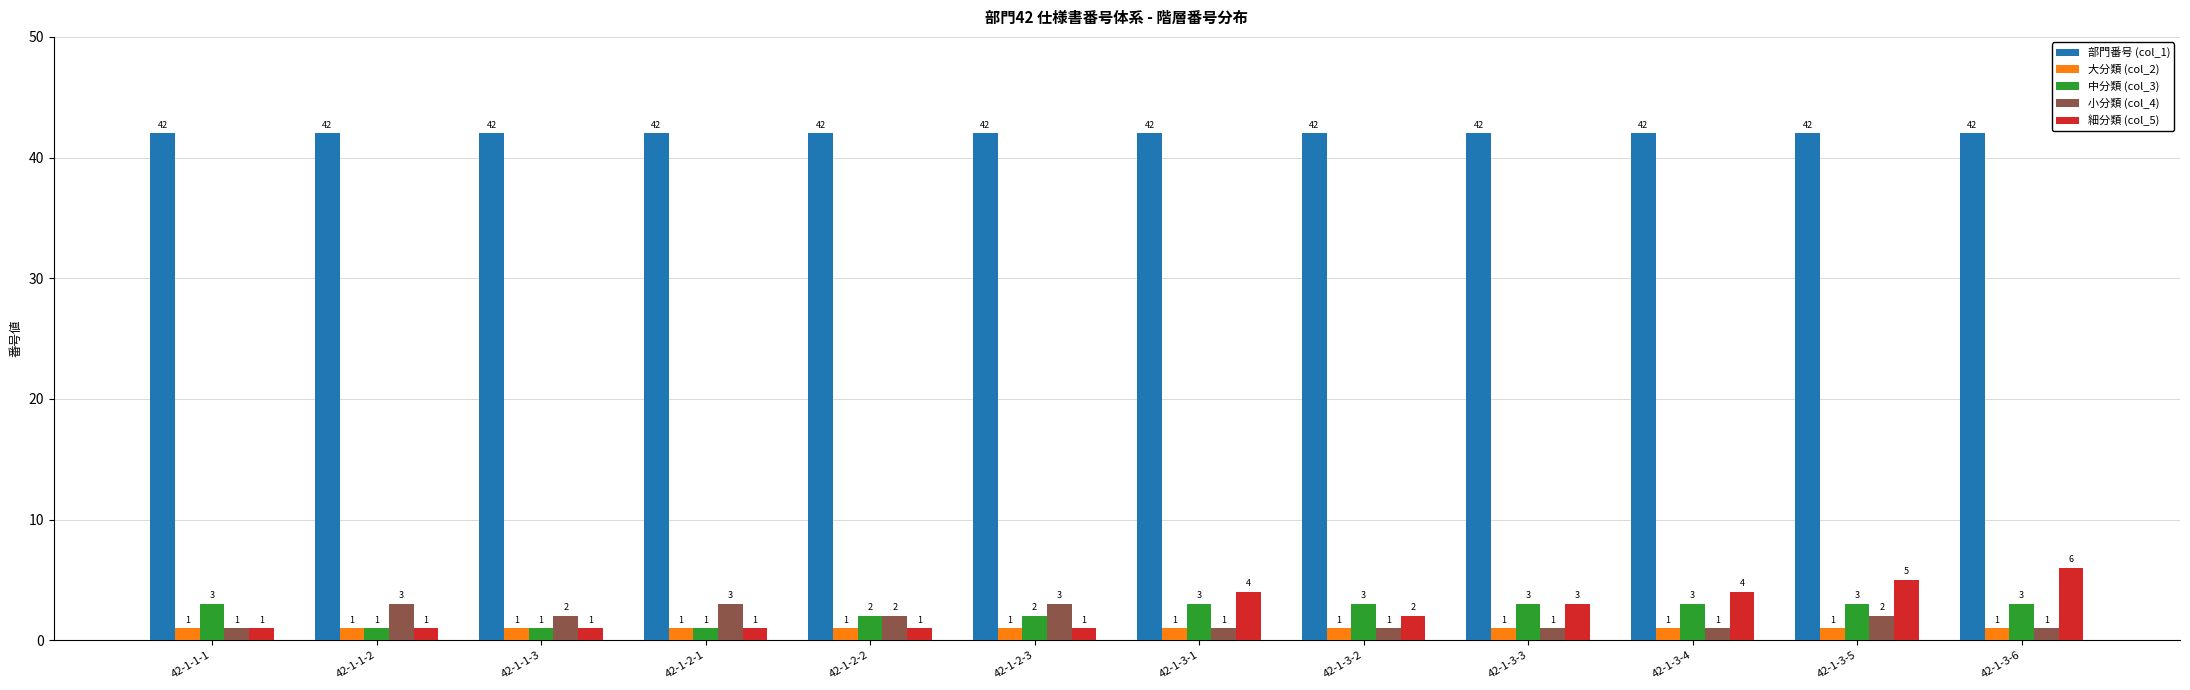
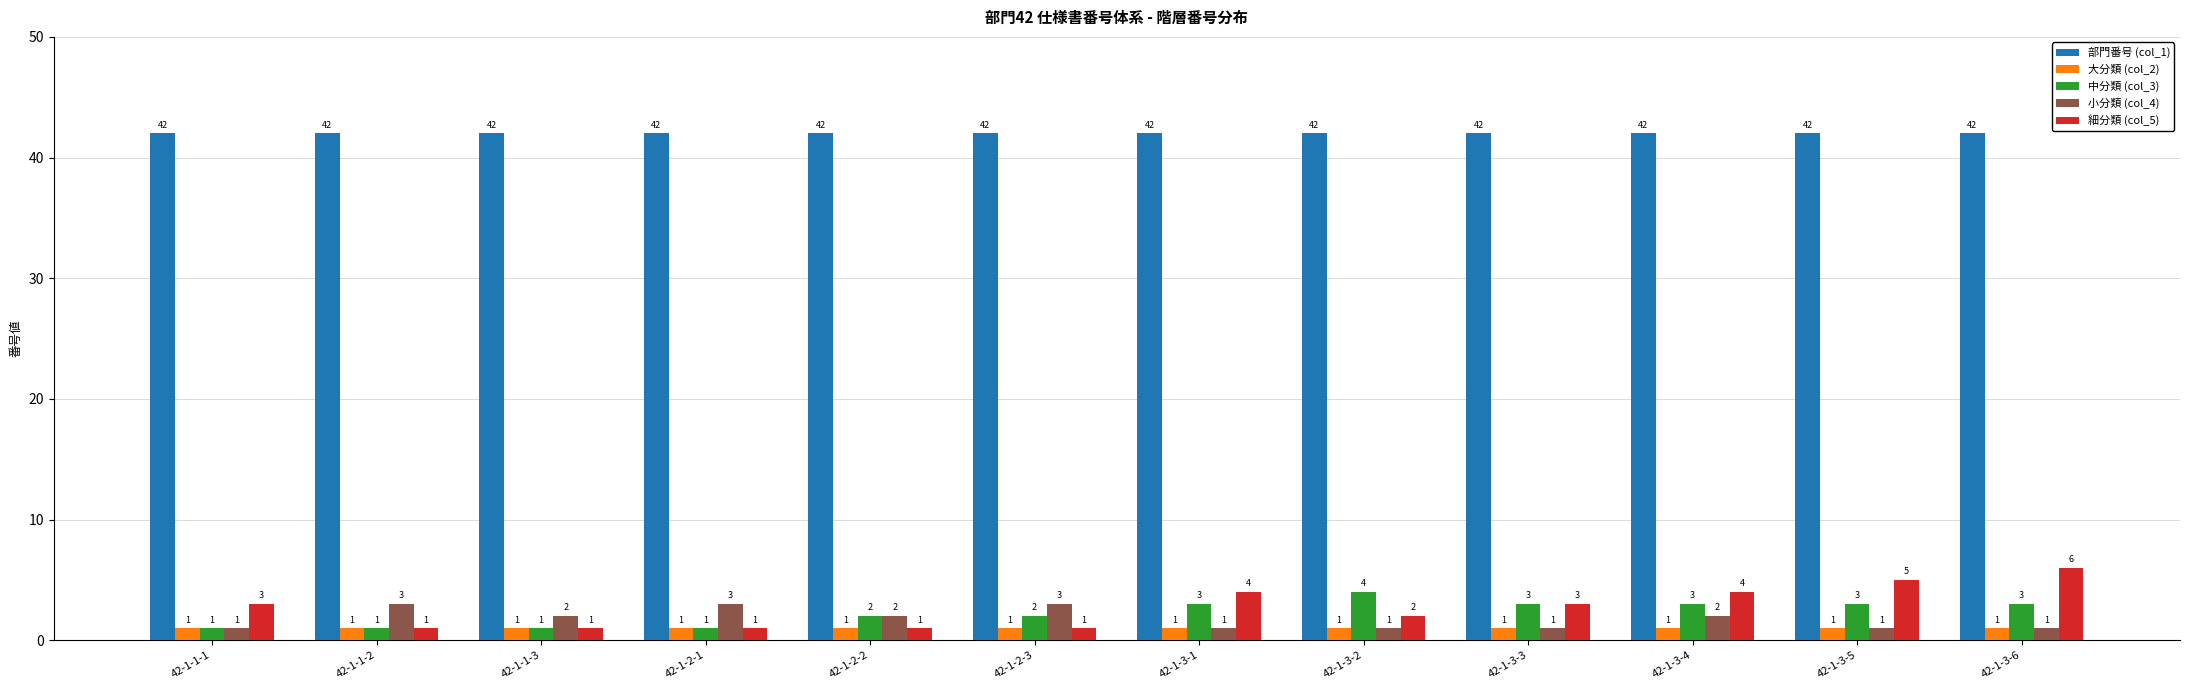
中分類 (col_3), 42-1-1-1: 3 -> 1
細分類 (col_5), 42-1-1-1: 1 -> 3
中分類 (col_3), 42-1-3-2: 3 -> 4
小分類 (col_4), 42-1-3-4: 1 -> 2
小分類 (col_4), 42-1-3-5: 2 -> 1
